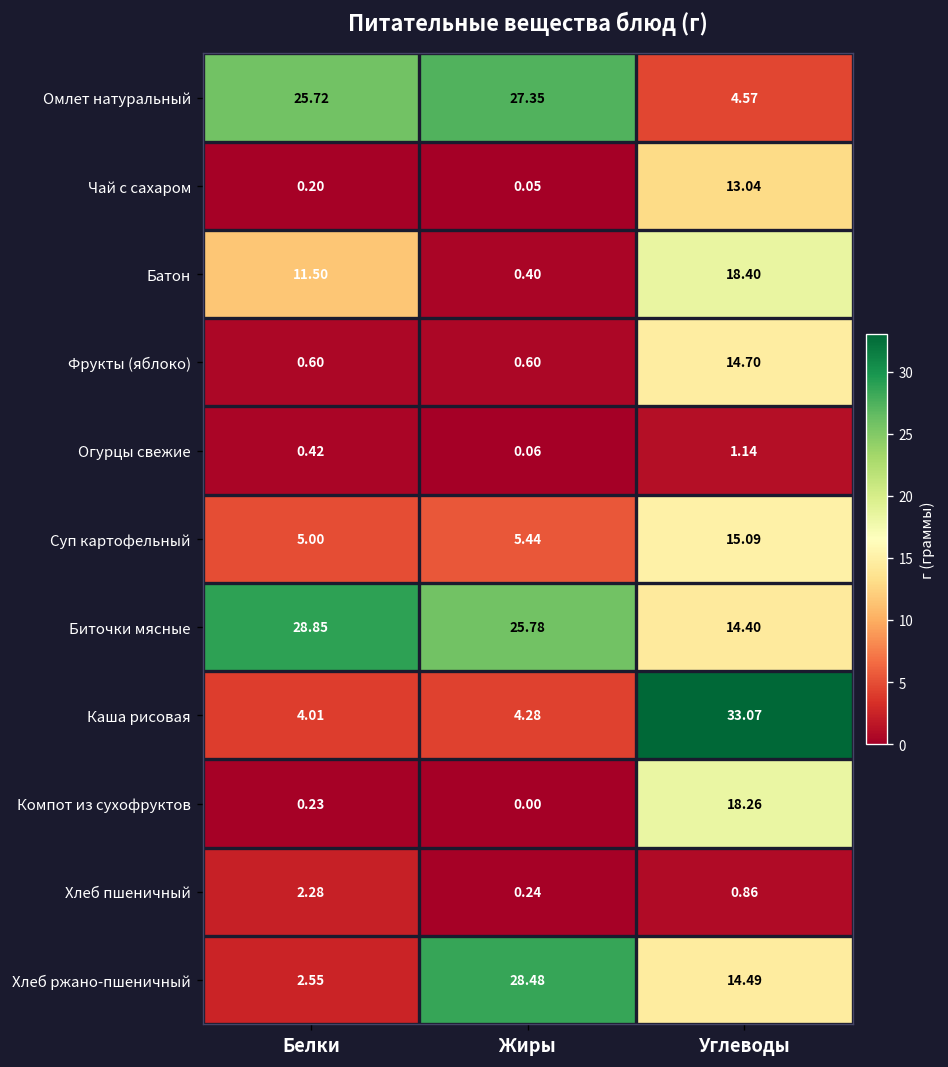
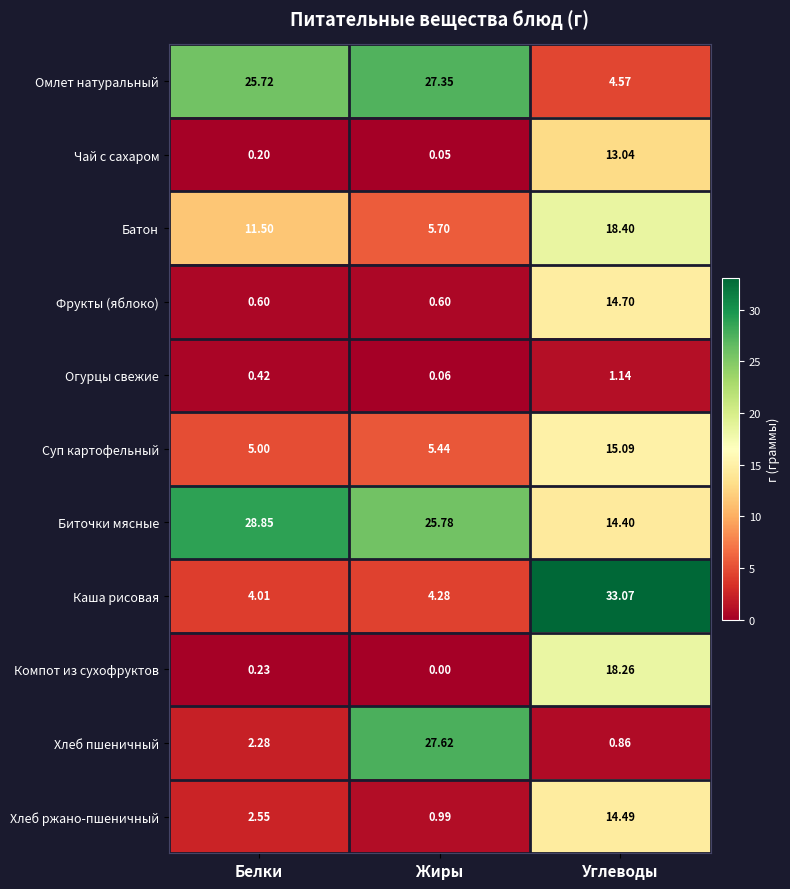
Батон, Жиры: 0.40 -> 5.70
Хлеб пшеничный, Жиры: 0.24 -> 27.62
Хлеб ржано-пшеничный, Жиры: 28.48 -> 0.99
